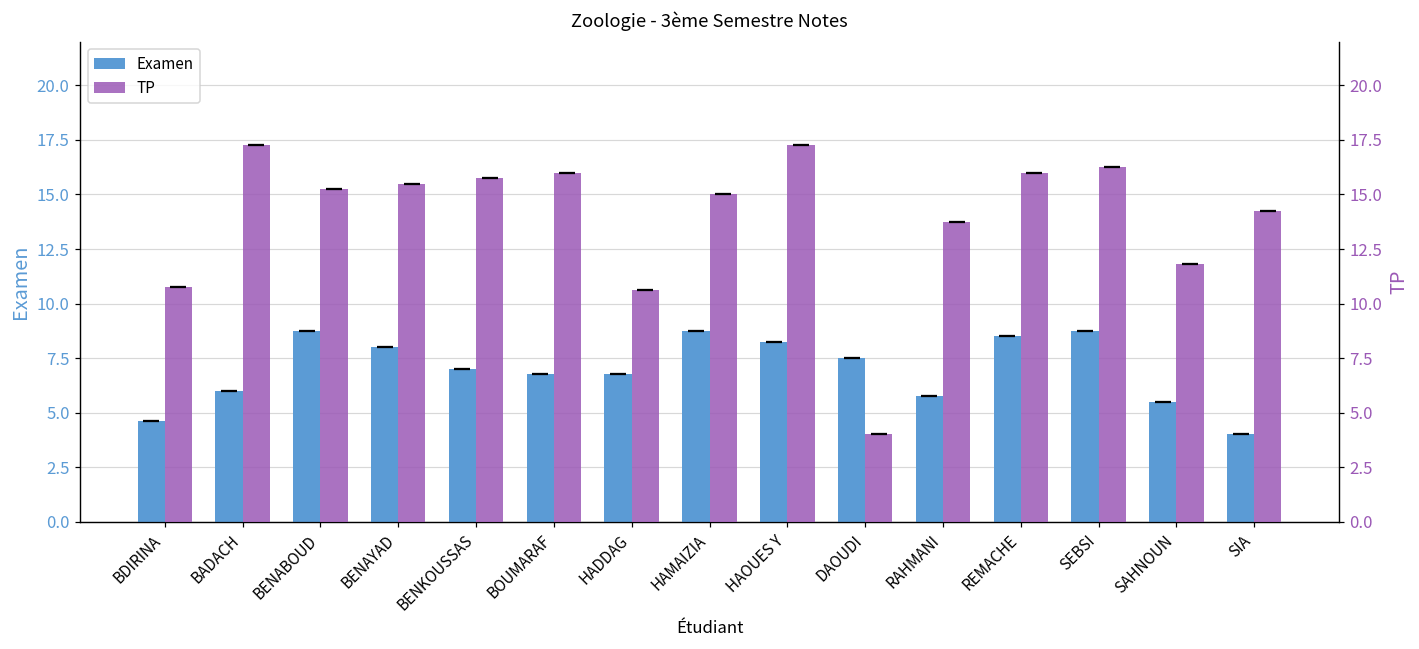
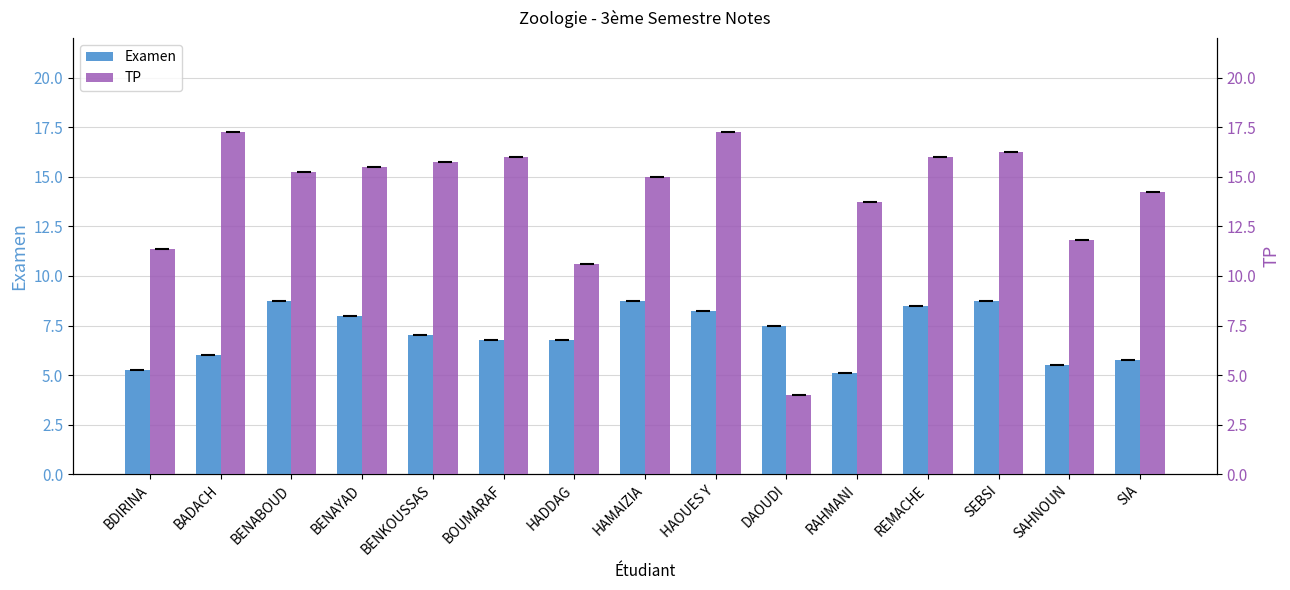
Examen, BDIRINA: 4.6 -> 5.3
Examen, RAHMANI: 5.8 -> 5.1
Examen, SIA: 4.0 -> 5.8
TP, BDIRINA: 10.8 -> 11.4
